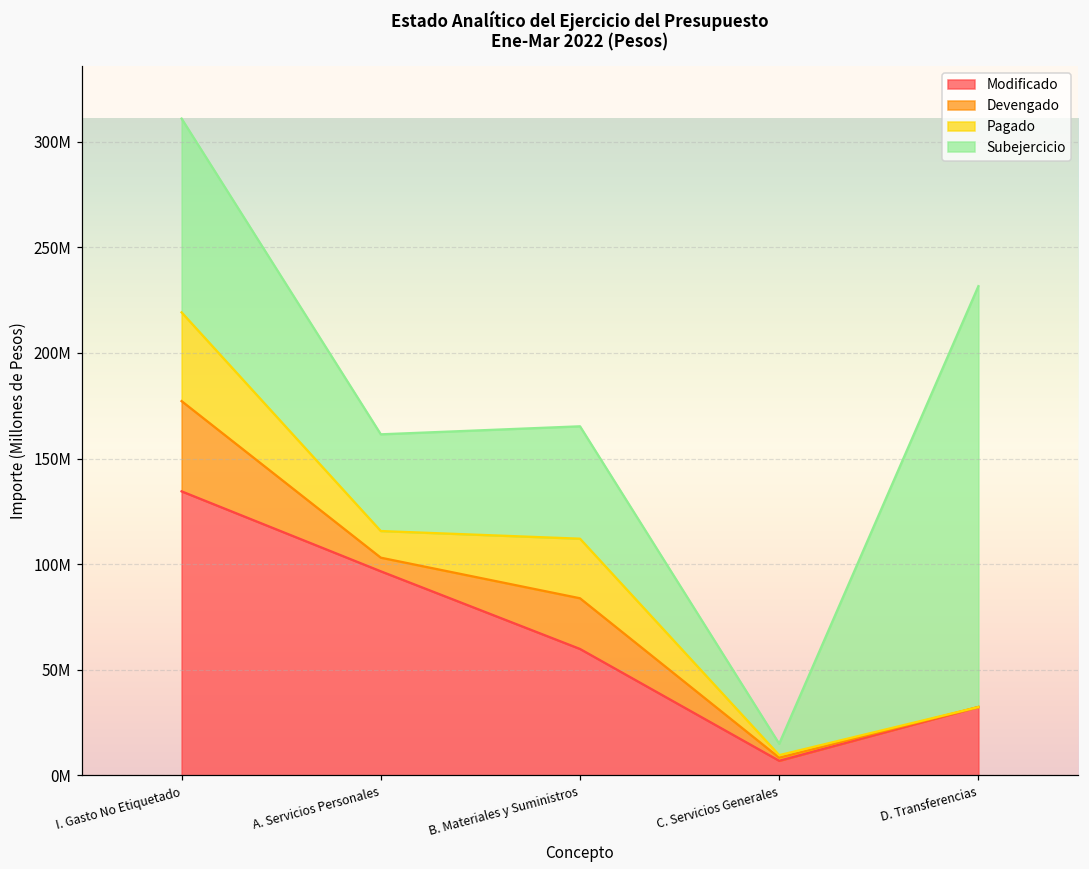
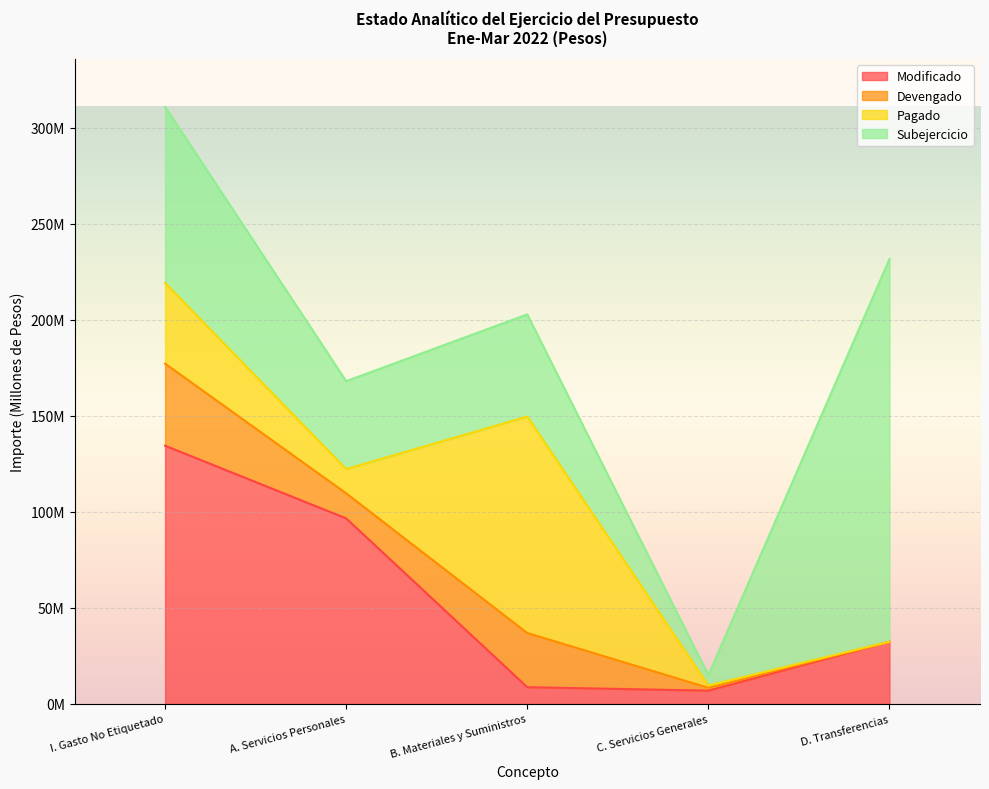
Devengado, A. Servicios Personales: 6000000 -> 13000000
Modificado, B. Materiales y Suministros: 60000000 -> 9000000
Devengado, B. Materiales y Suministros: 24000000 -> 28000000
Pagado, B. Materiales y Suministros: 28000000 -> 113000000
